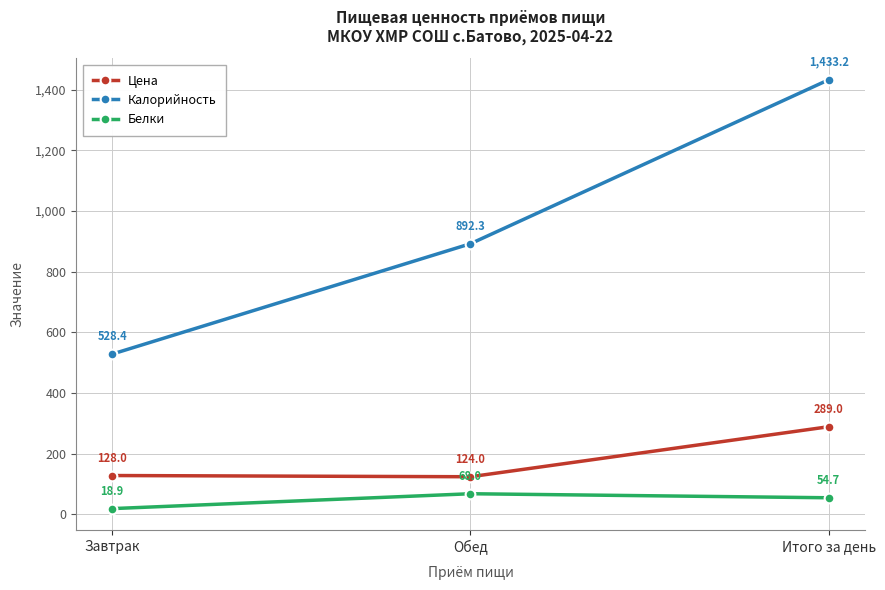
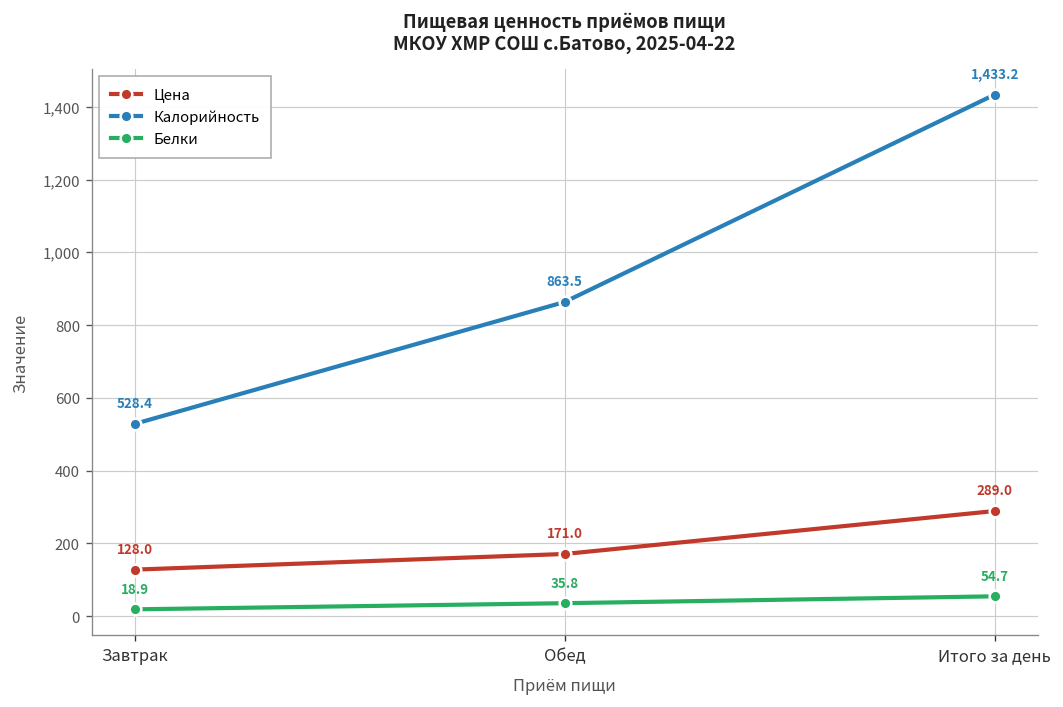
Цена, Обед: 124.0 -> 171.0
Калорийность, Обед: 892.3 -> 863.5
Белки, Обед: 68.0 -> 35.8
